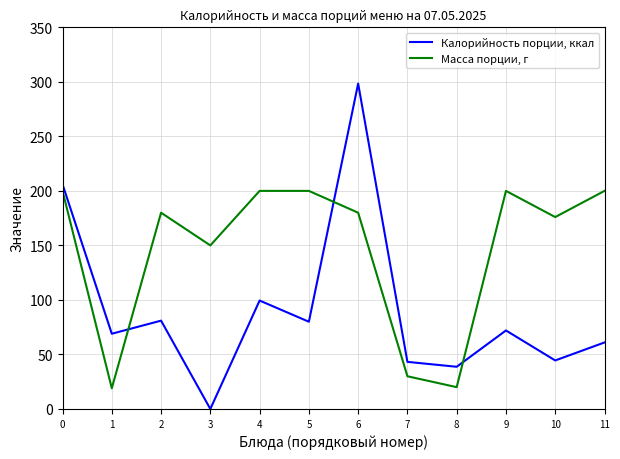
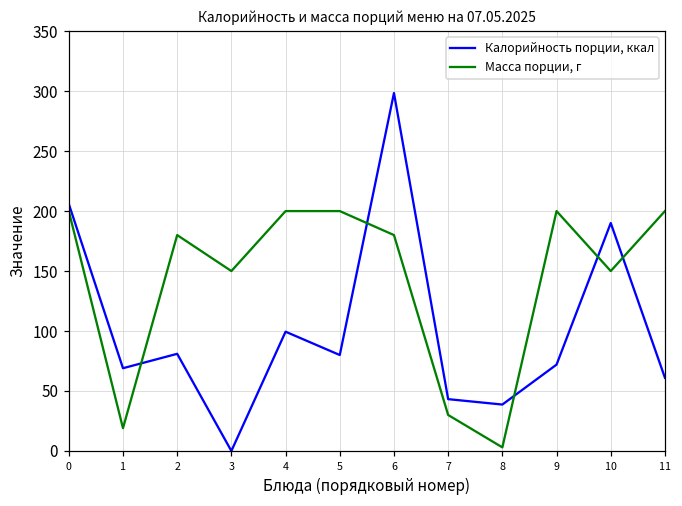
Масса порции, г, 8: 20 -> 3
Калорийность порции, ккал, 10: 45 -> 190
Масса порции, г, 10: 176 -> 150
